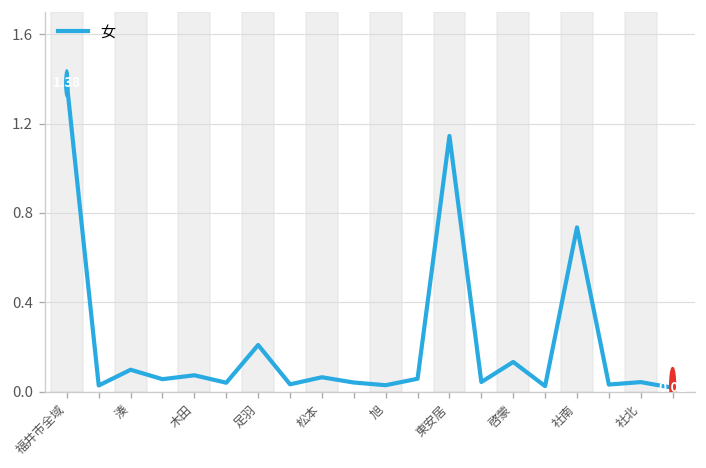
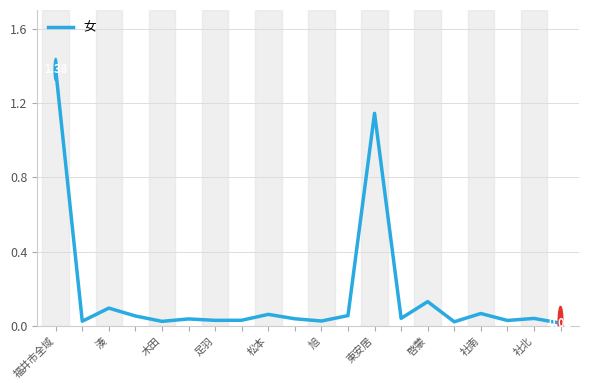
木田: 0.07 -> 0.03
足羽: 0.21 -> 0.03
社南: 0.74 -> 0.07
